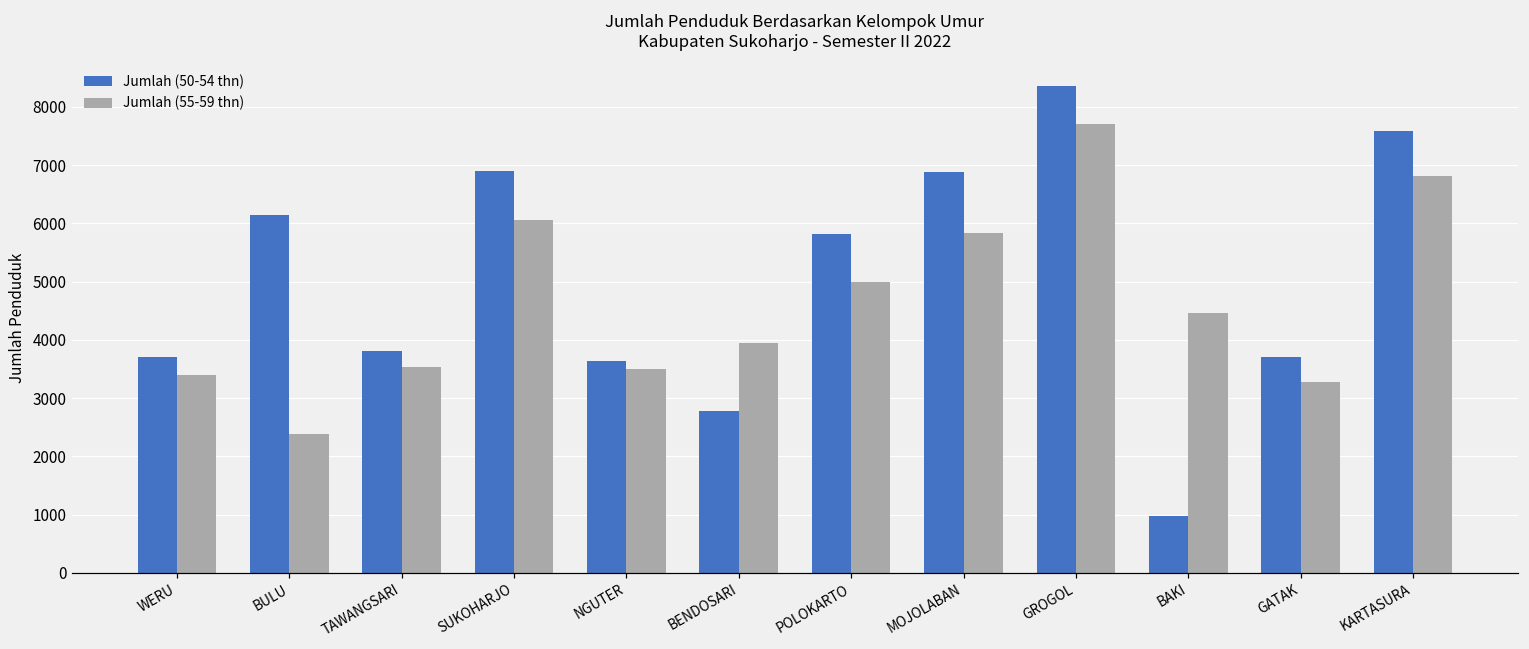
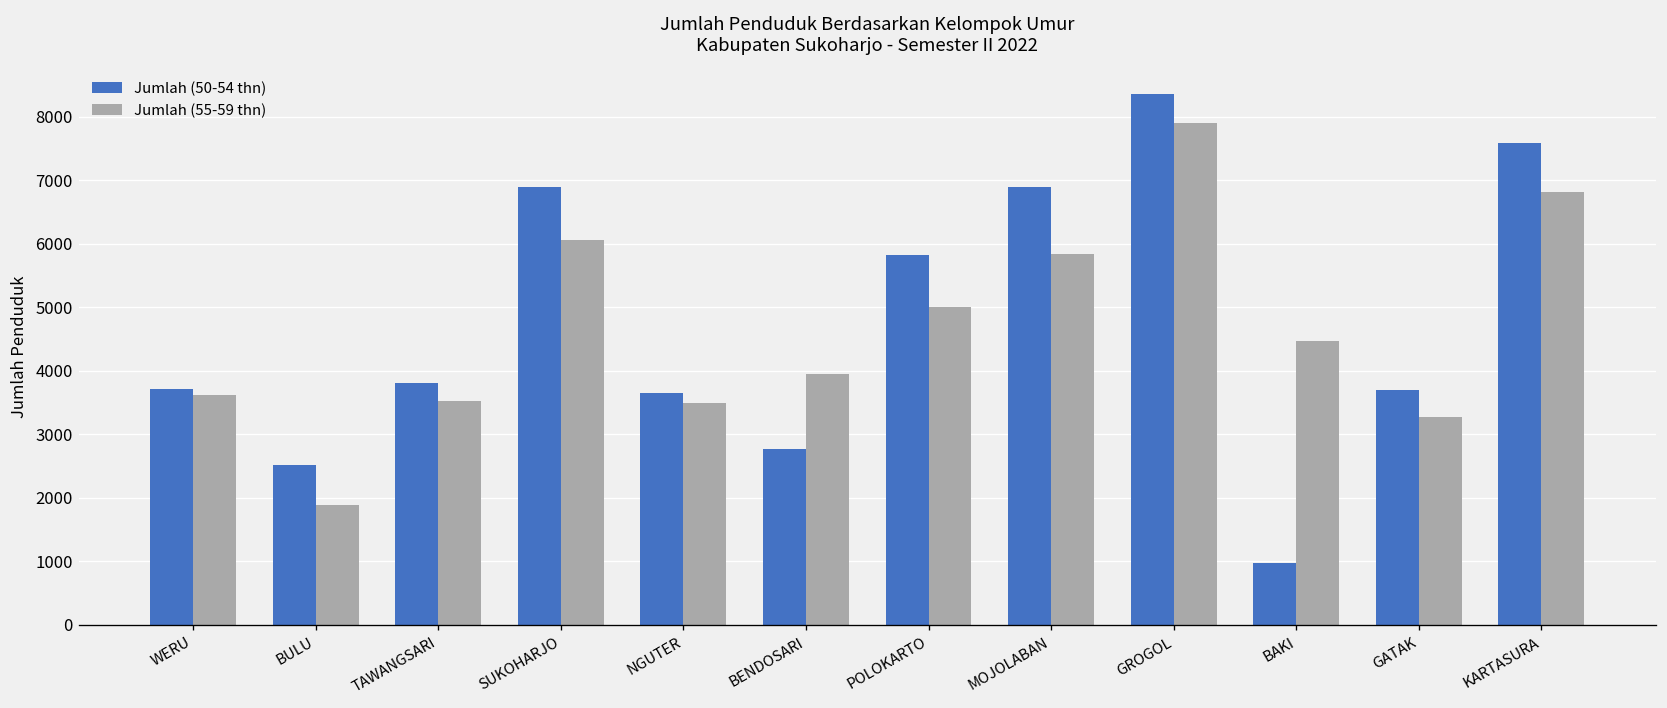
Jumlah (55-59 thn), WERU: 3400 -> 3600
Jumlah (50-54 thn), BULU: 6100 -> 2500
Jumlah (55-59 thn), BULU: 2400 -> 1900
Jumlah (55-59 thn), GROGOL: 7700 -> 7900
